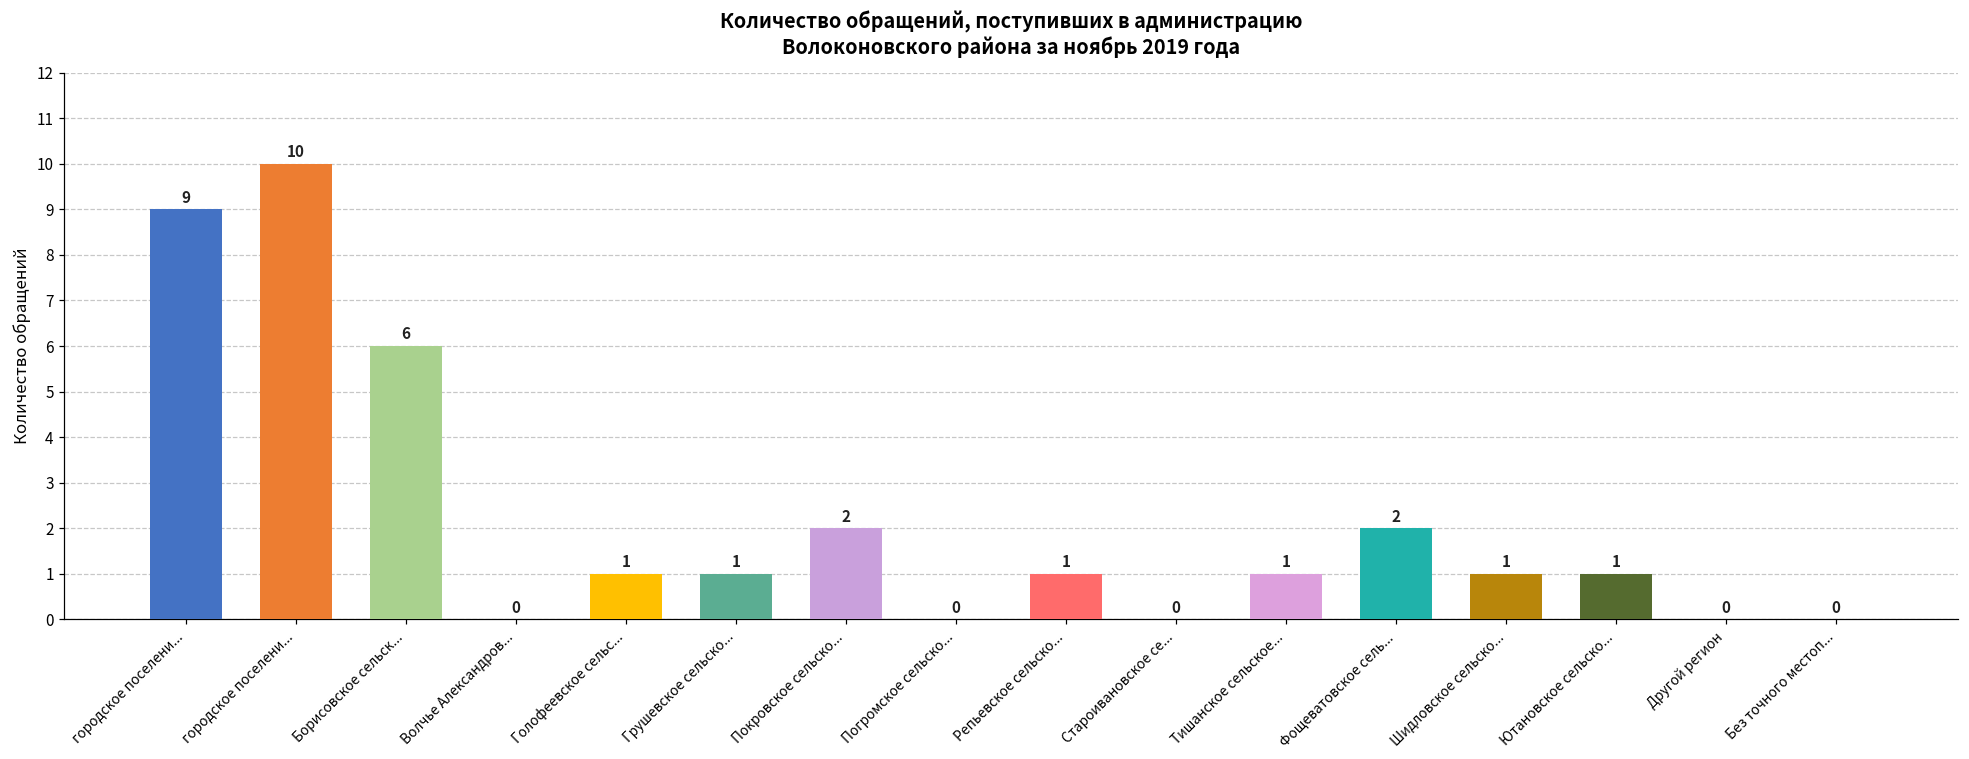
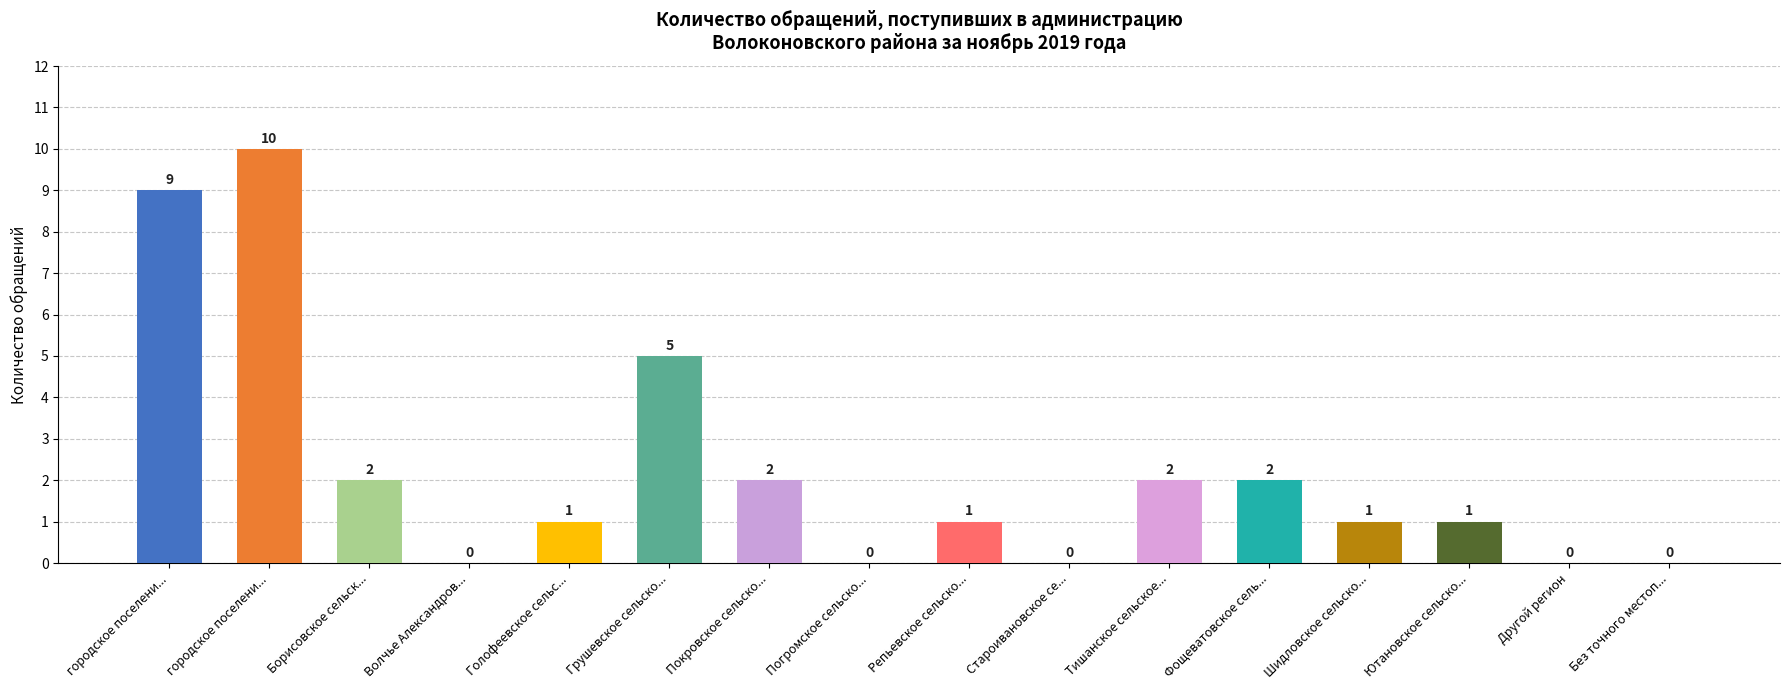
Борисовское сельск...: 6 -> 2
Грушевское сельско...: 1 -> 5
Тишанское сельское...: 1 -> 2
